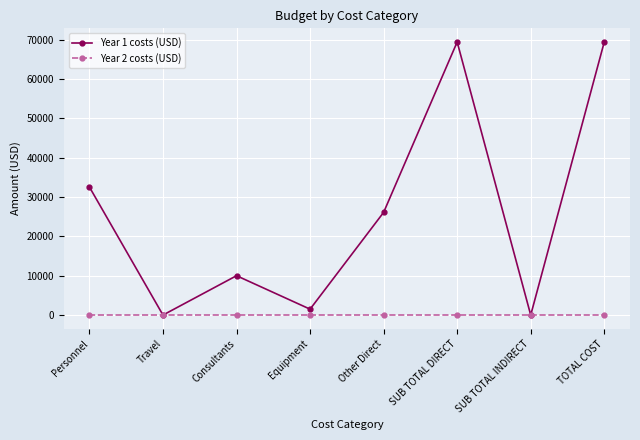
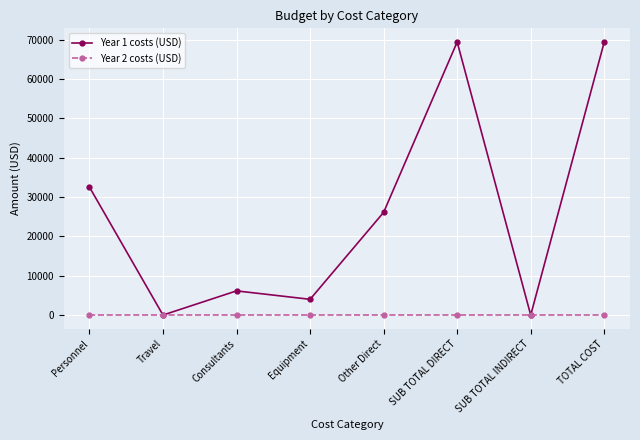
Year 1 costs (USD), Consultants: 10000 -> 6000
Year 1 costs (USD), Equipment: 1000 -> 4000
